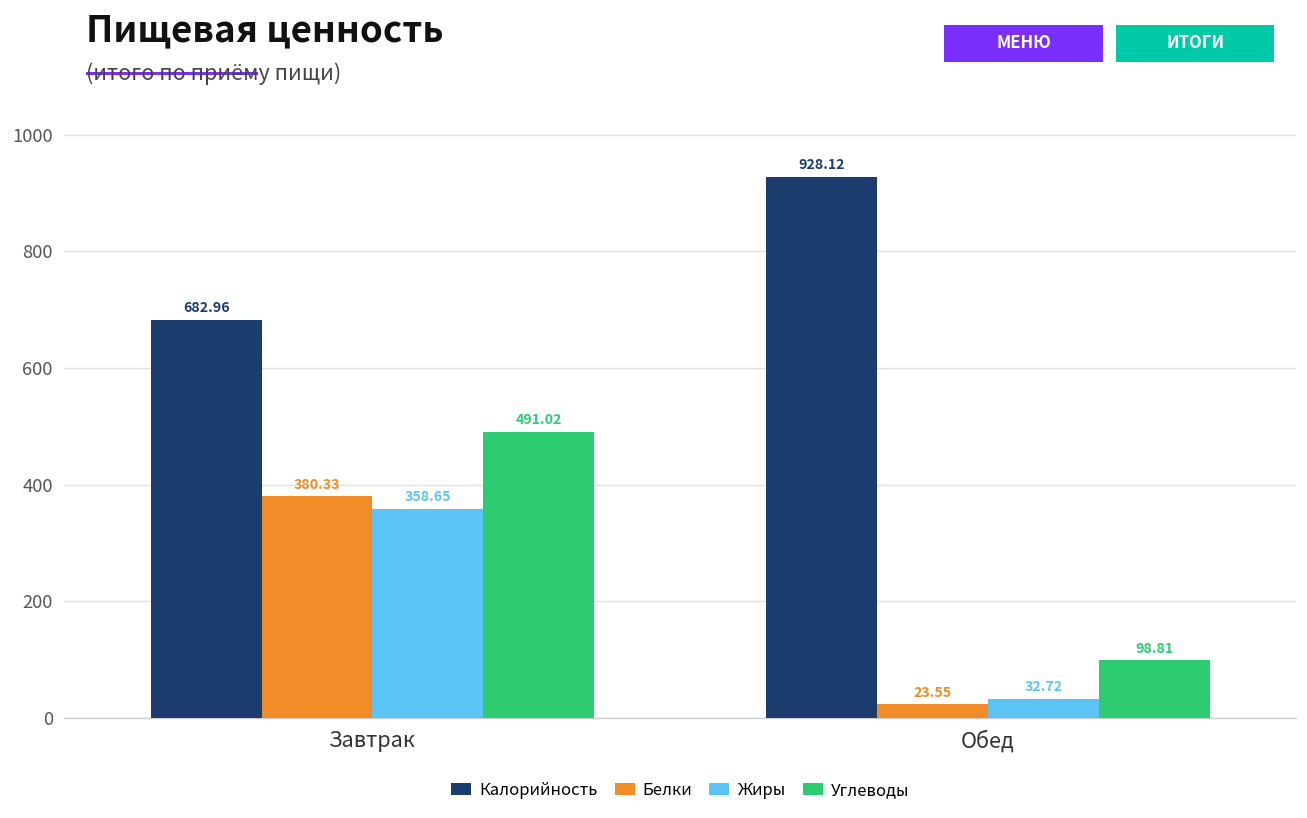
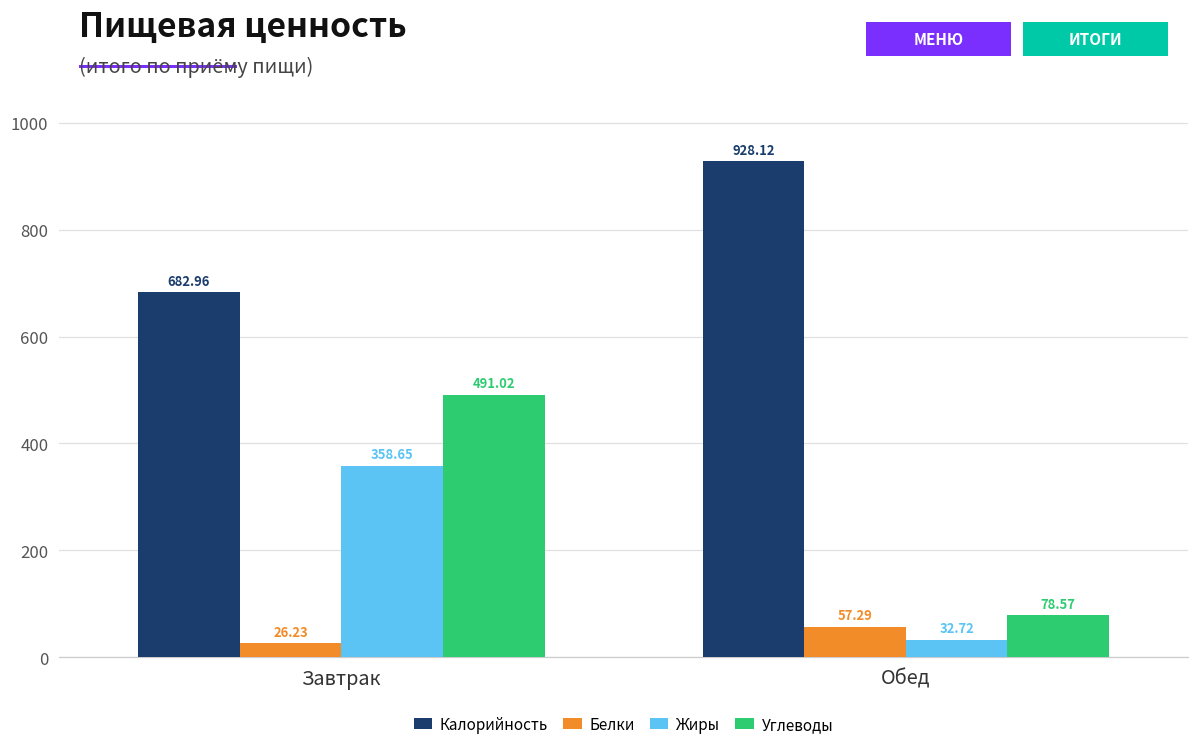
Белки, Завтрак: 380.33 -> 26.23
Белки, Обед: 23.55 -> 57.29
Углеводы, Обед: 98.81 -> 78.57
